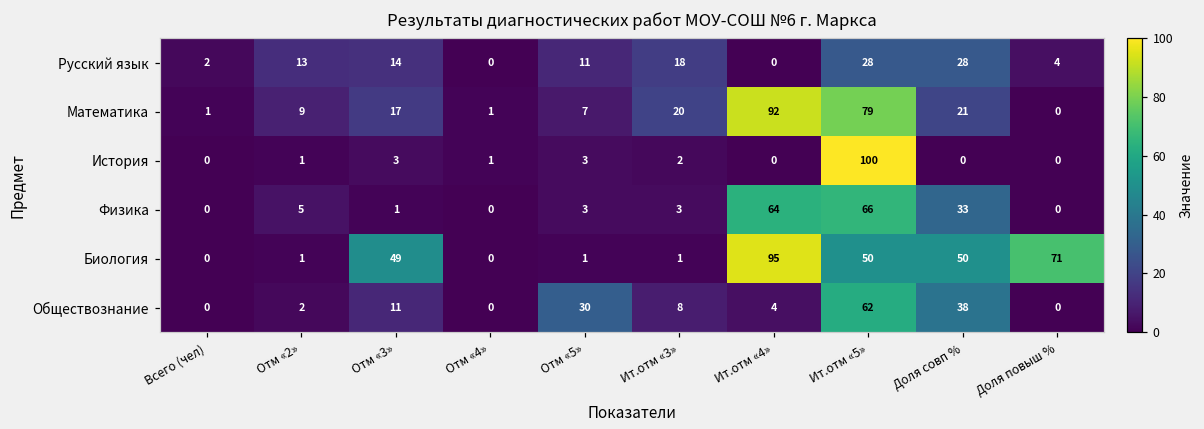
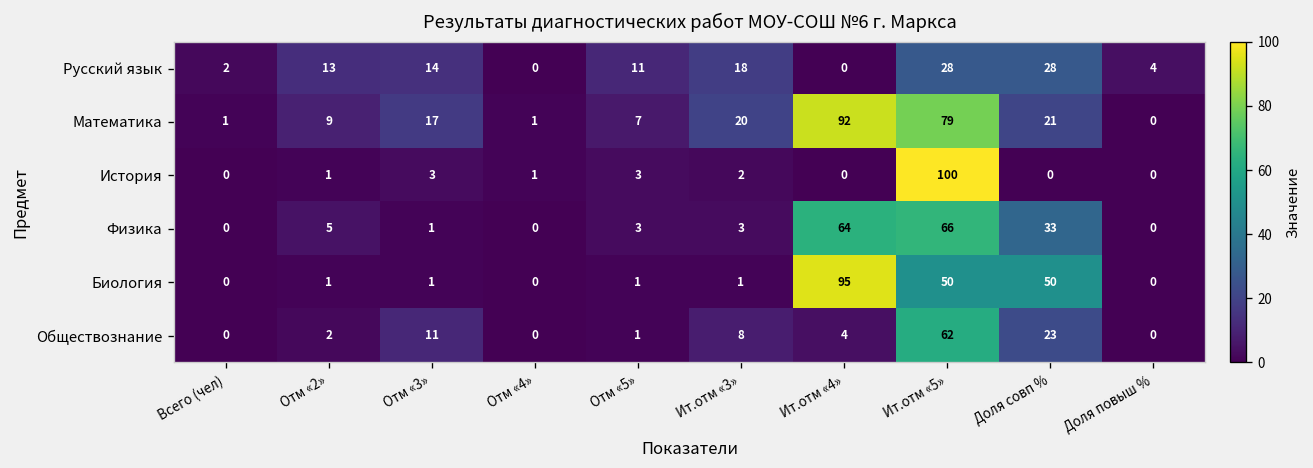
Биология, Отм «3»: 49 -> 1
Биология, Доля повыш %: 71 -> 0
Обществознание, Отм «5»: 30 -> 1
Обществознание, Доля совп %: 38 -> 23
